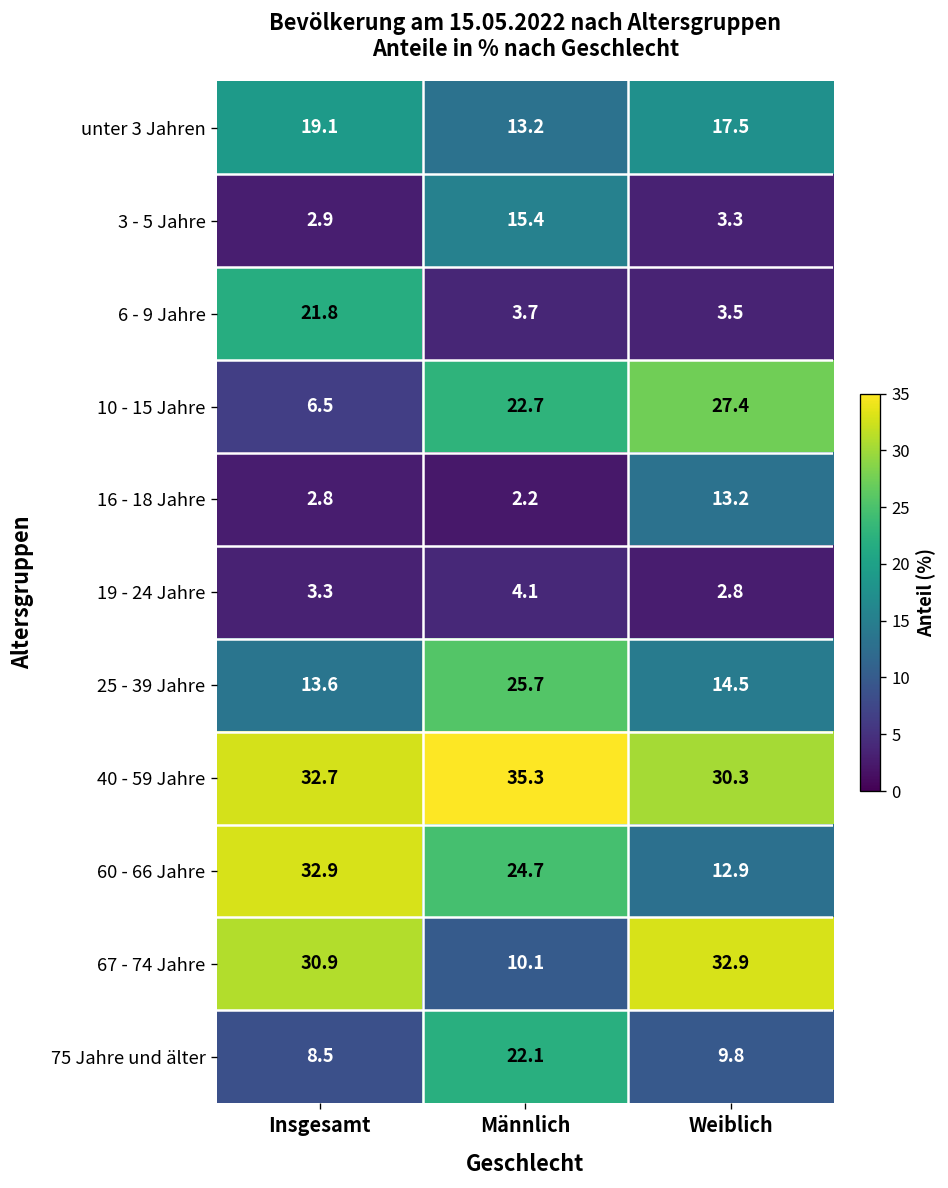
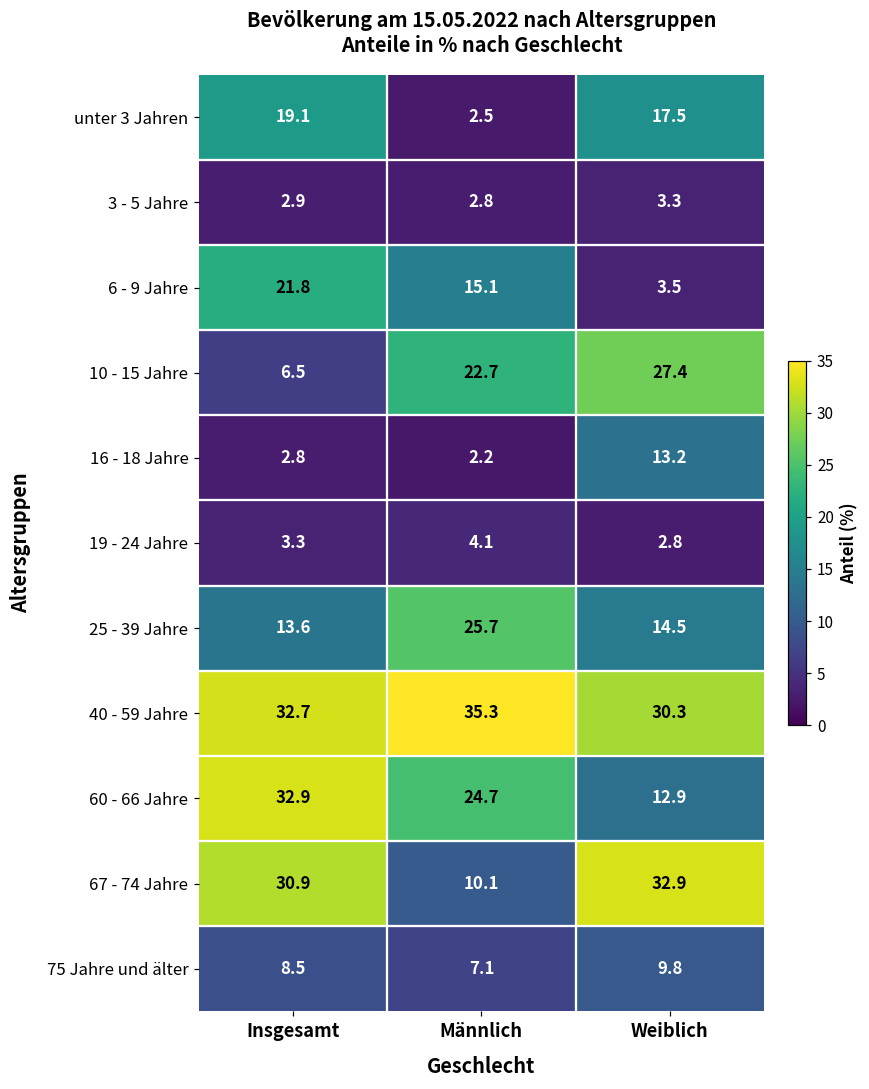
unter 3 Jahren, Männlich: 13.2 -> 2.5
3 - 5 Jahre, Männlich: 15.4 -> 2.8
6 - 9 Jahre, Männlich: 3.7 -> 15.1
75 Jahre und älter, Männlich: 22.1 -> 7.1
